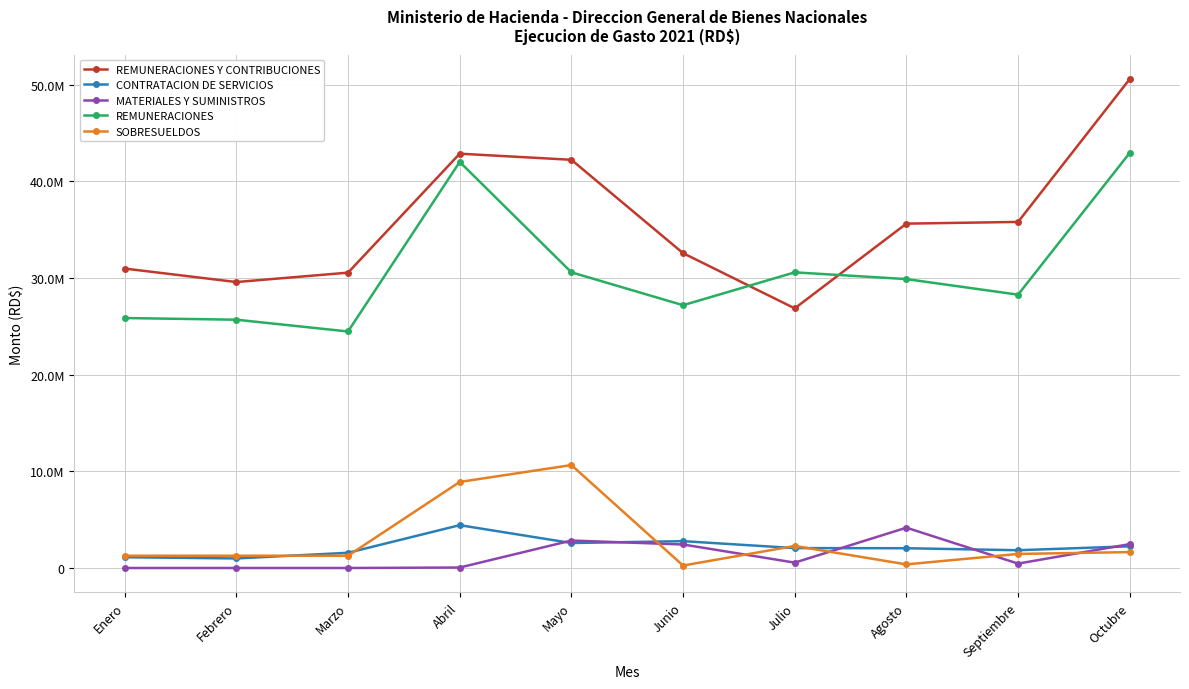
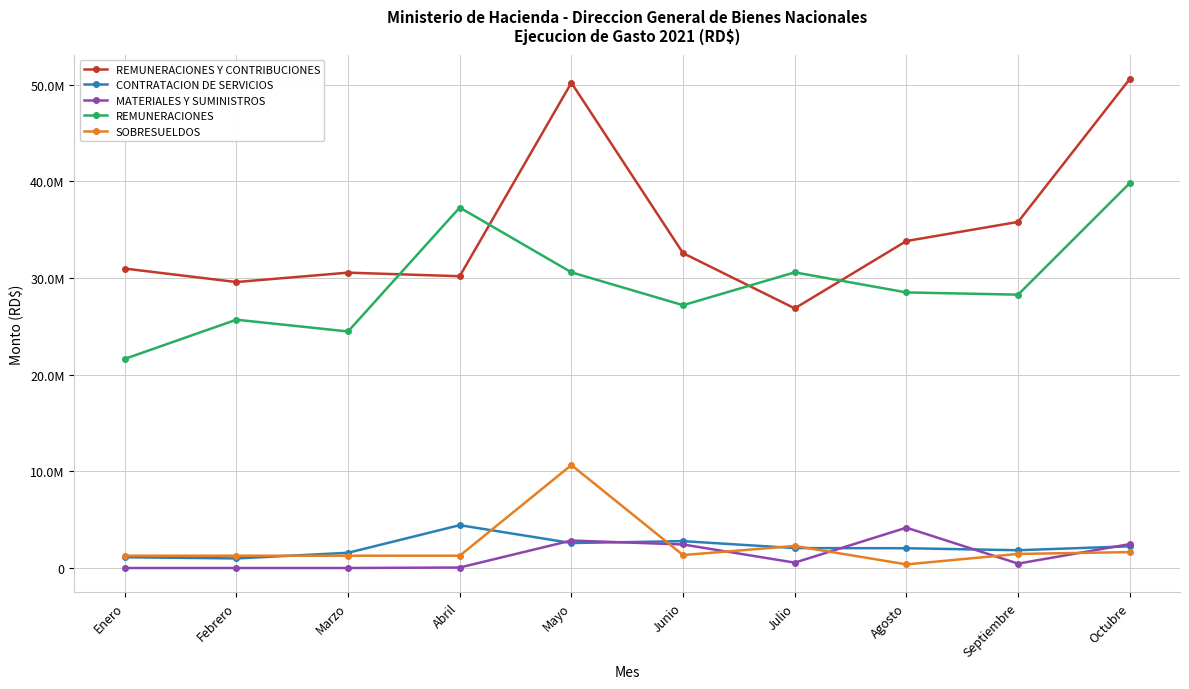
REMUNERACIONES, Enero: 26000000 -> 22000000
REMUNERACIONES Y CONTRIBUCIONES, Abril: 43000000 -> 30000000
REMUNERACIONES, Abril: 42000000 -> 37000000
SOBRESUELDOS, Abril: 9000000 -> 1000000
REMUNERACIONES Y CONTRIBUCIONES, Mayo: 42000000 -> 50000000
SOBRESUELDOS, Junio: 0 -> 1000000
REMUNERACIONES Y CONTRIBUCIONES, Agosto: 36000000 -> 34000000
REMUNERACIONES, Agosto: 30000000 -> 29000000
REMUNERACIONES, Octubre: 43000000 -> 40000000
